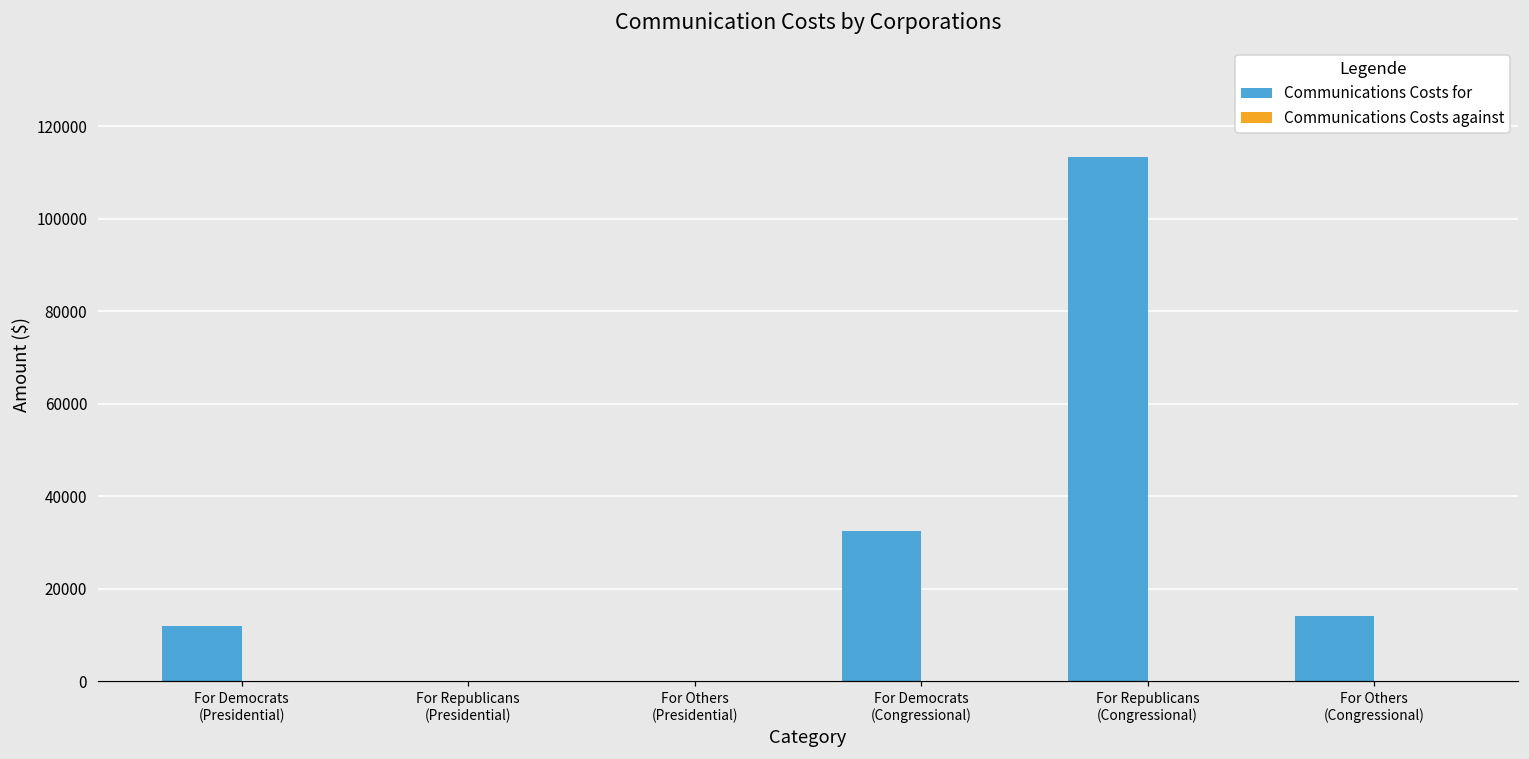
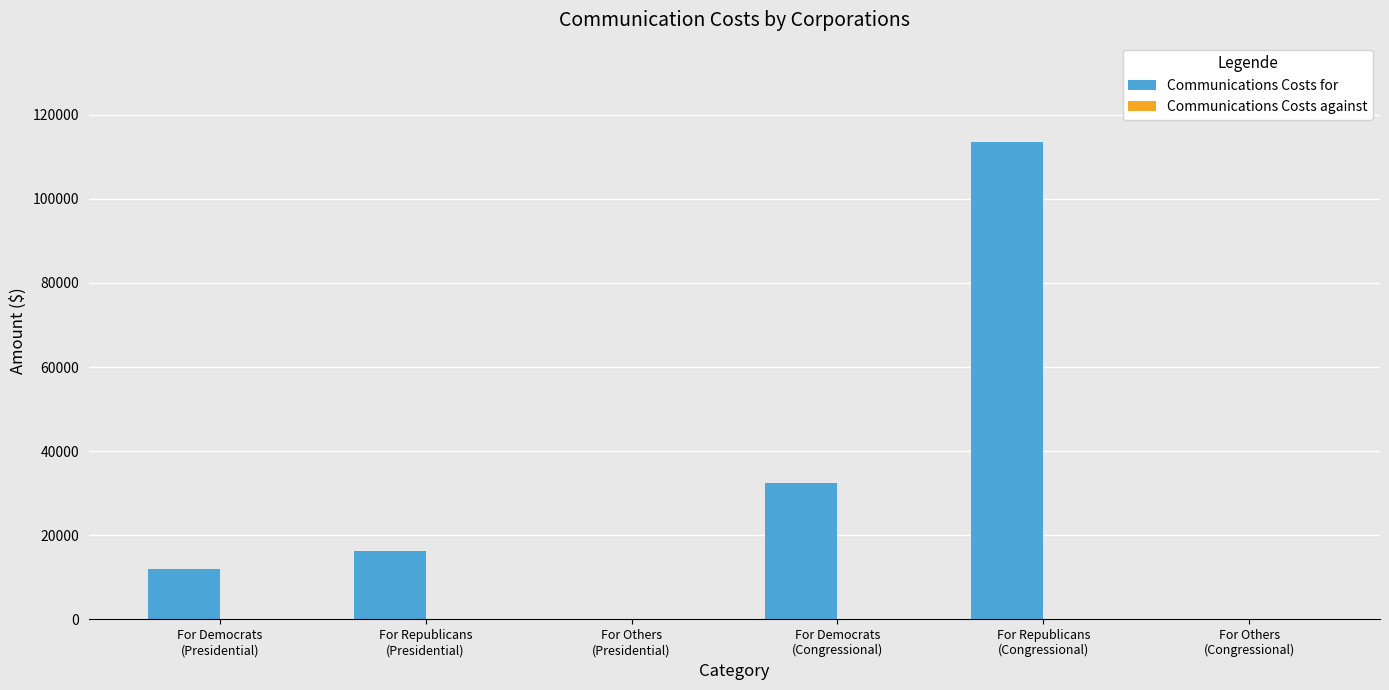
Communications Costs for, For Republicans (Presidential): 0 -> 16000
Communications Costs for, For Others (Congressional): 14000 -> 0
